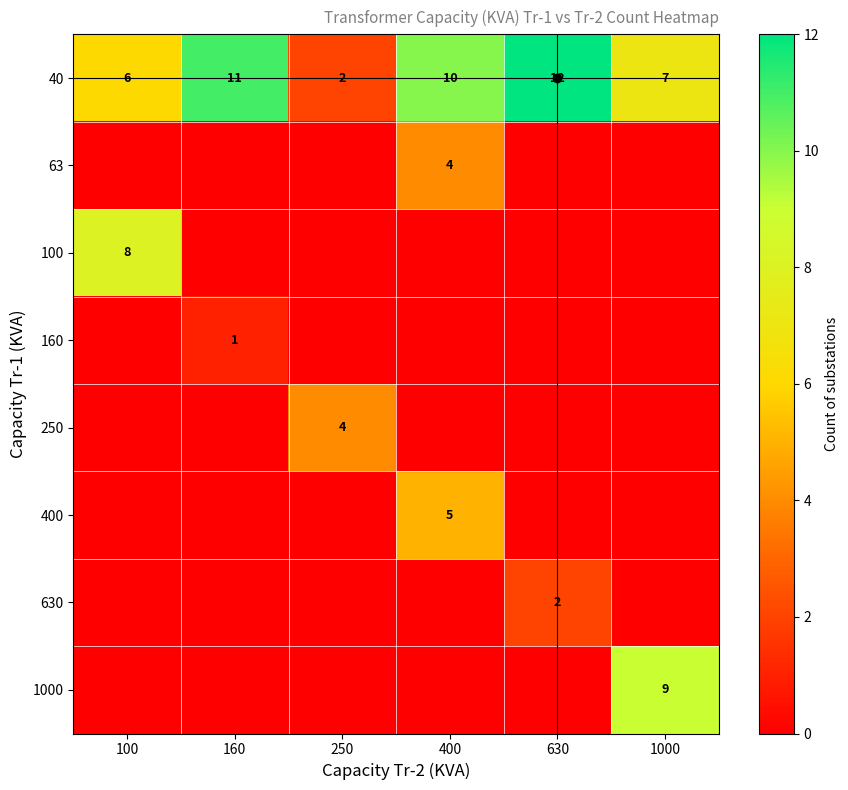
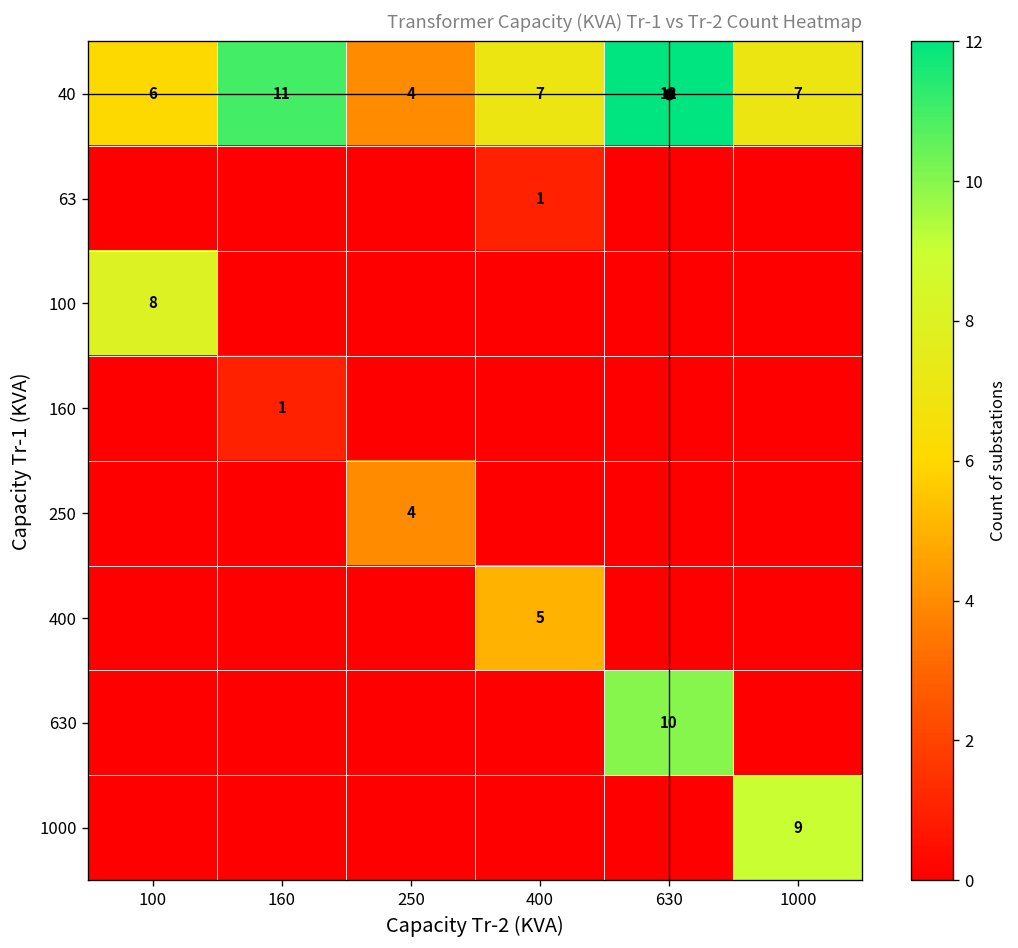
40, 250: 2 -> 4
40, 400: 10 -> 7
63, 400: 4 -> 1
630, 630: 2 -> 10
